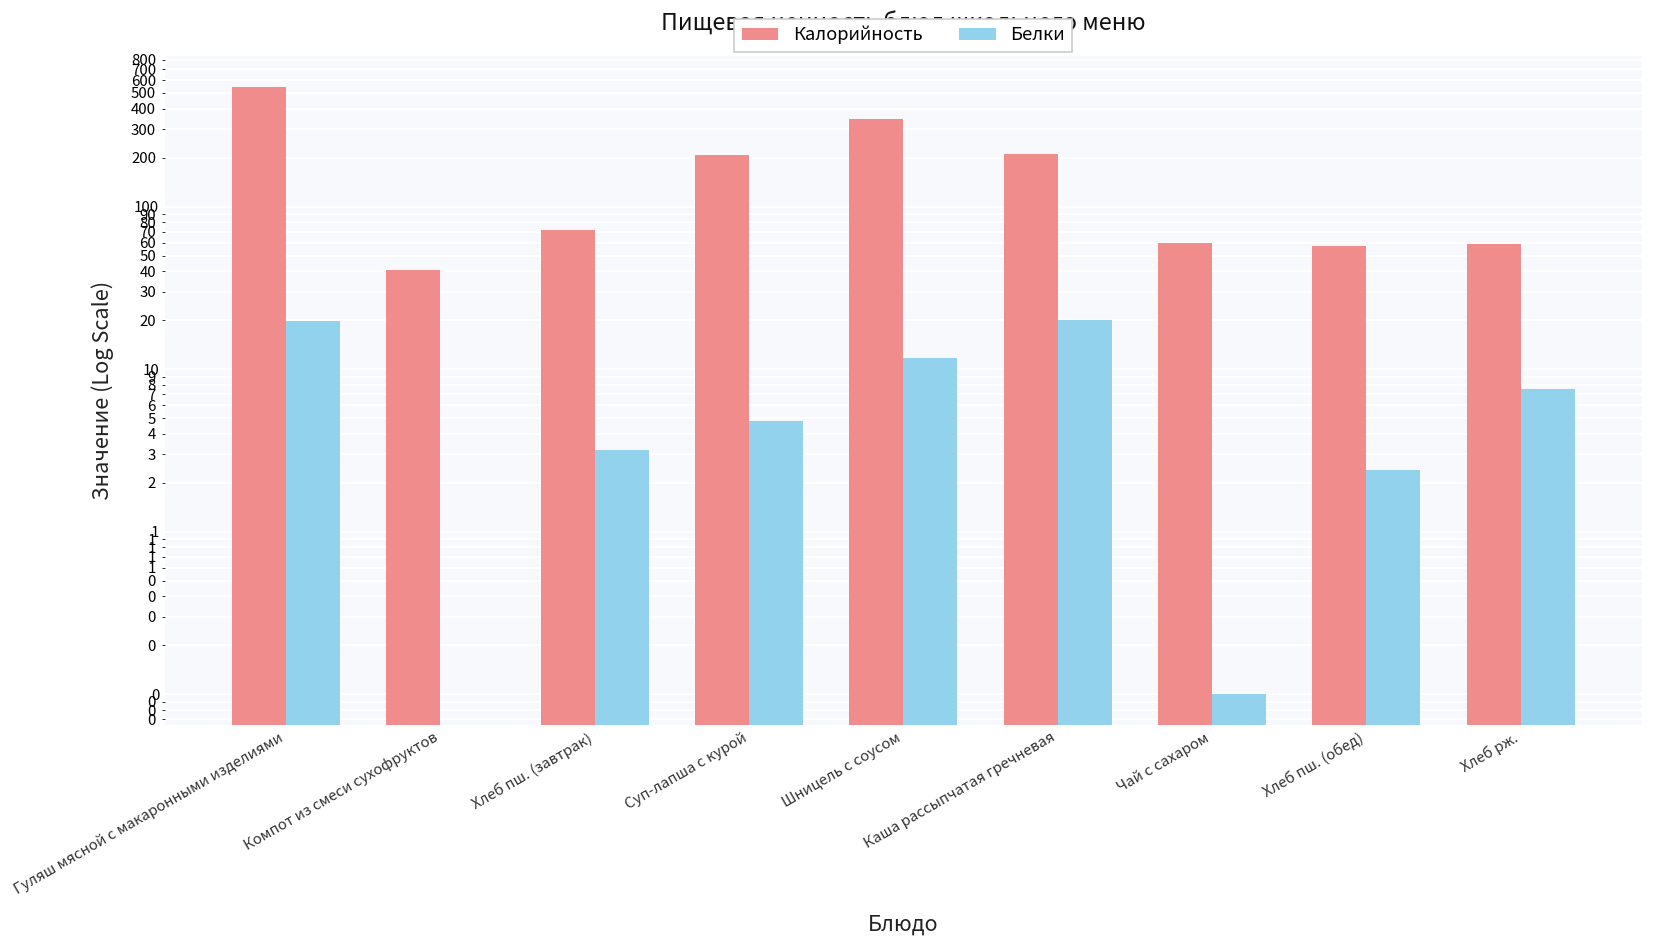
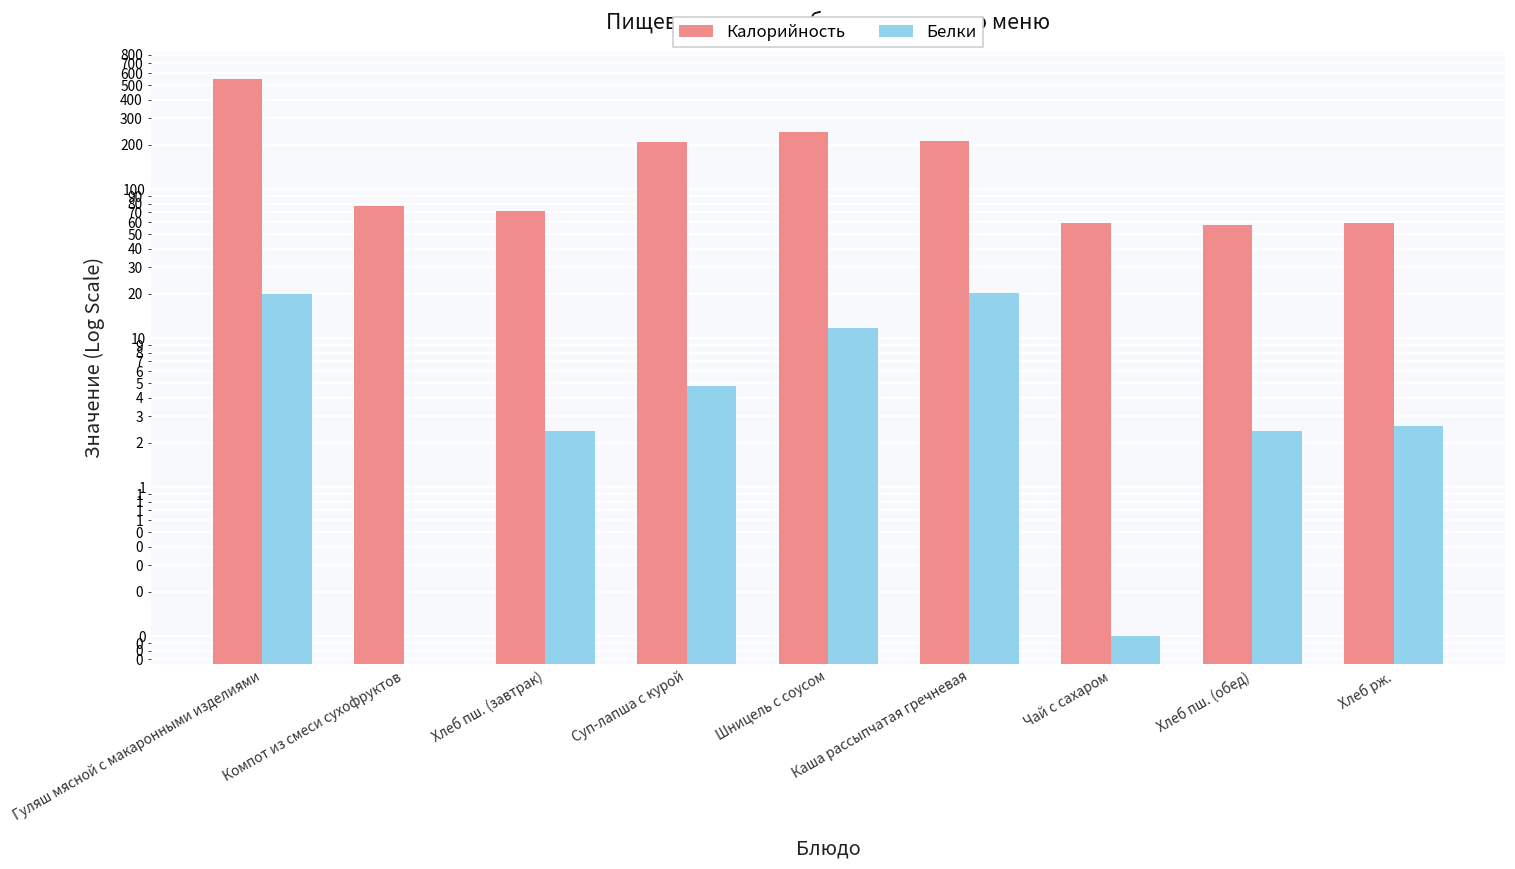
Калорийность, Компот из смеси сухофруктов: 41 -> 80
Белки, Хлеб пш. (завтрак): 3.2 -> 2.4
Калорийность, Шницель с соусом: 350 -> 240
Белки, Хлеб рж.: 8 -> 2.6
